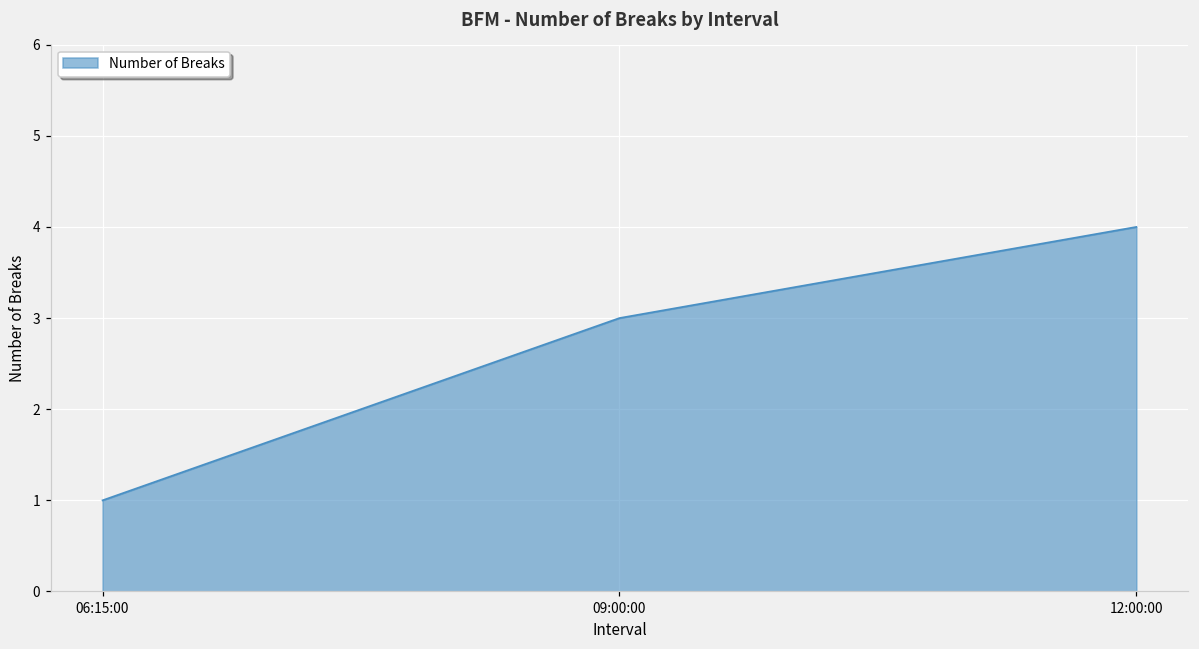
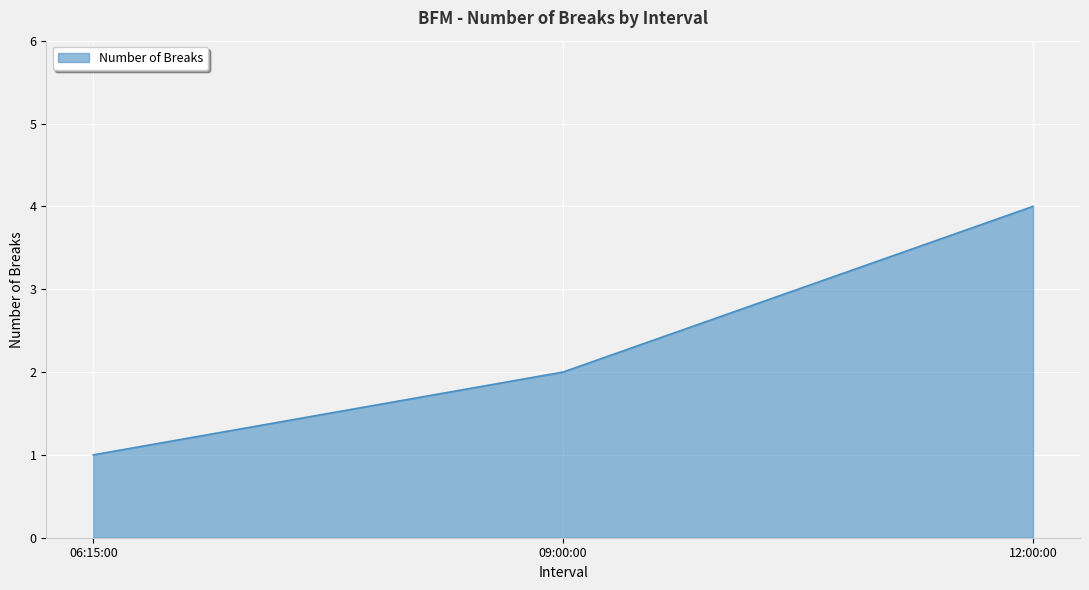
09:00:00: 3 -> 2
